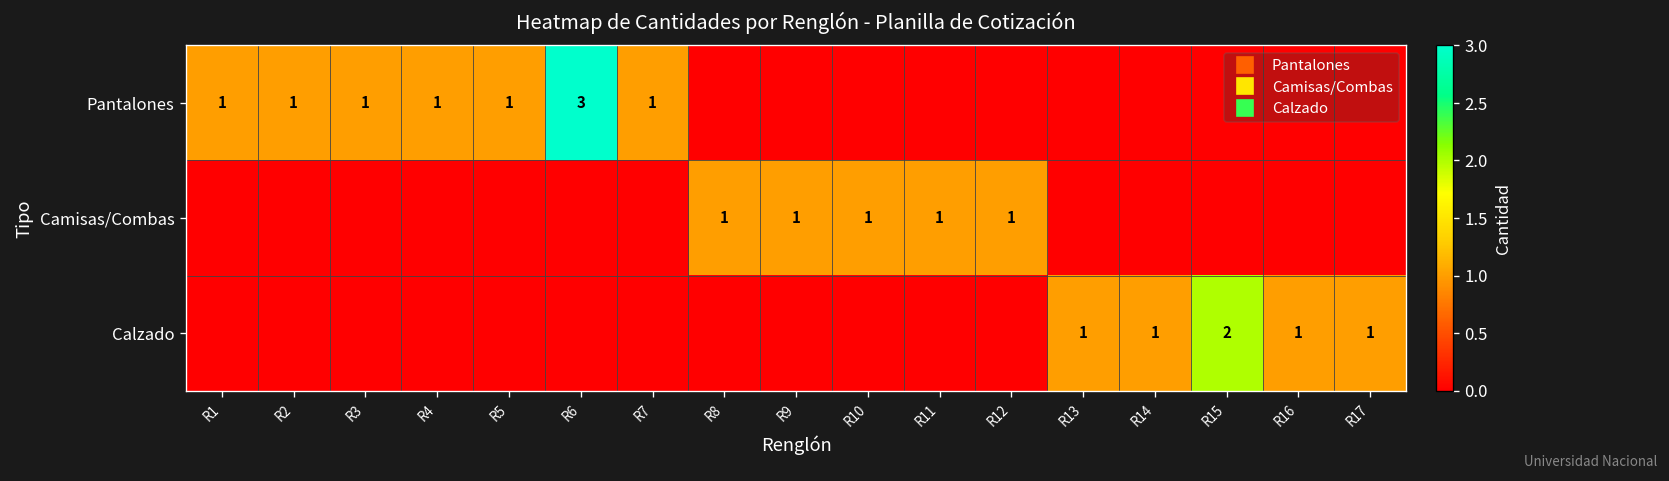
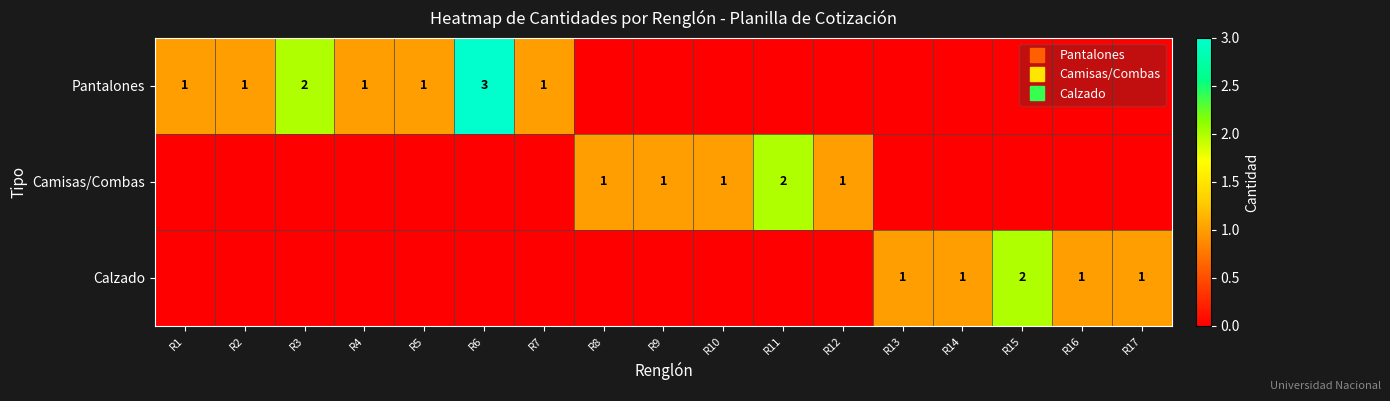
Pantalones, R3: 1 -> 2
Camisas/Combas, R11: 1 -> 2
